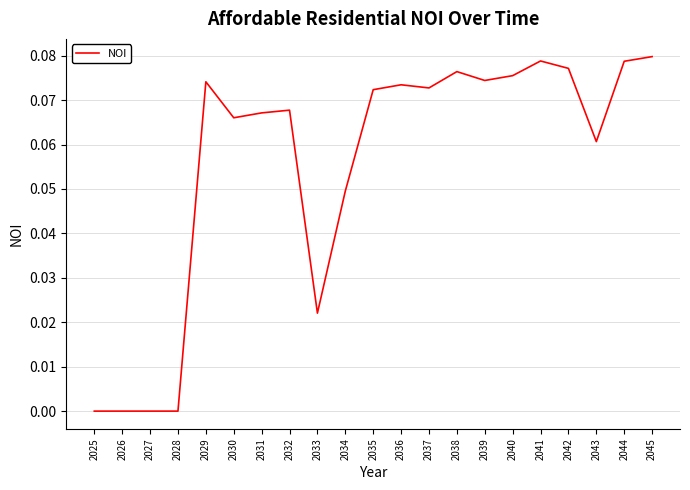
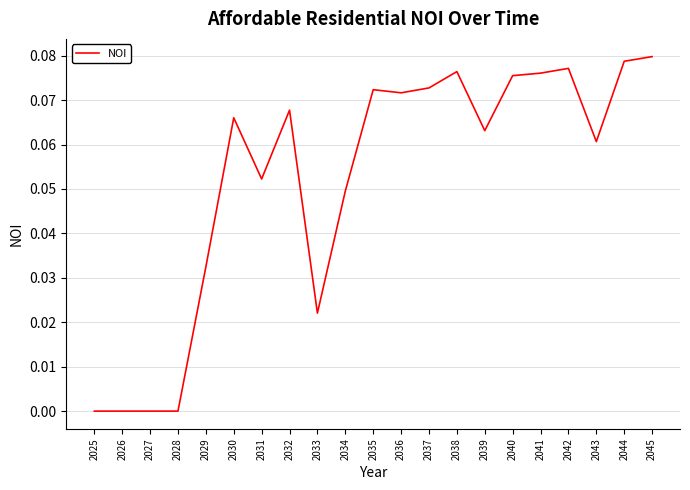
2029: 0.074 -> 0.032
2031: 0.067 -> 0.052
2036: 0.073 -> 0.072
2039: 0.074 -> 0.063
2041: 0.079 -> 0.076
